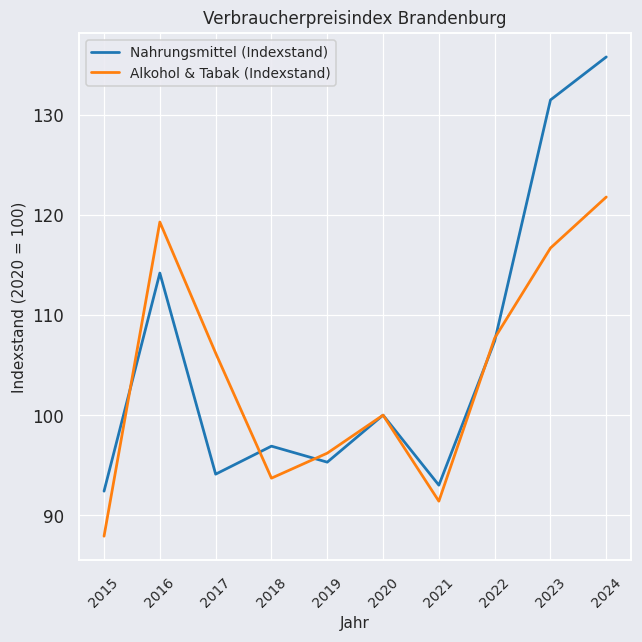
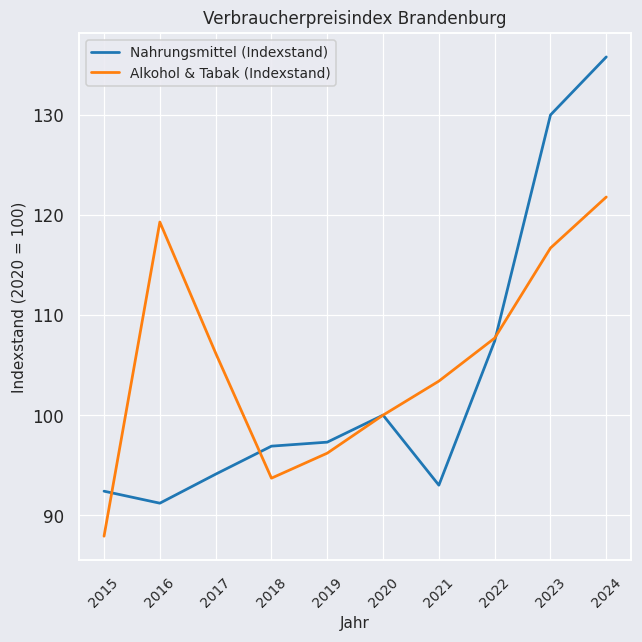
Nahrungsmittel (Indexstand), 2016: 114 -> 91
Nahrungsmittel (Indexstand), 2019: 95 -> 97
Alkohol & Tabak (Indexstand), 2021: 91 -> 103
Nahrungsmittel (Indexstand), 2023: 132 -> 130
